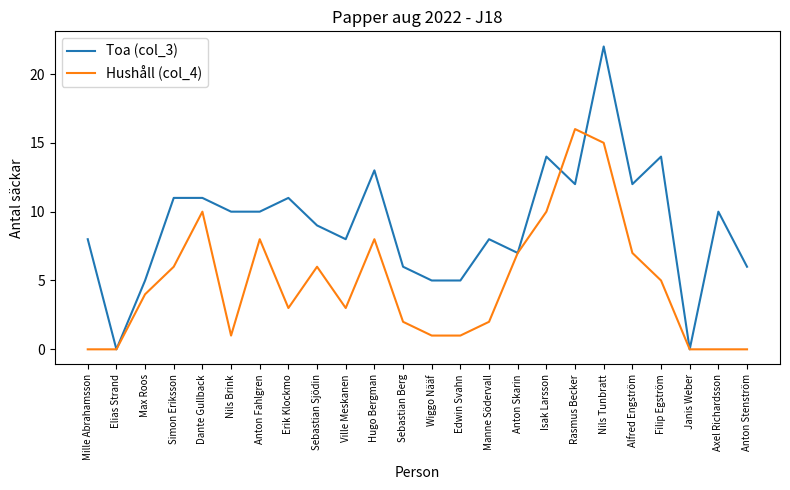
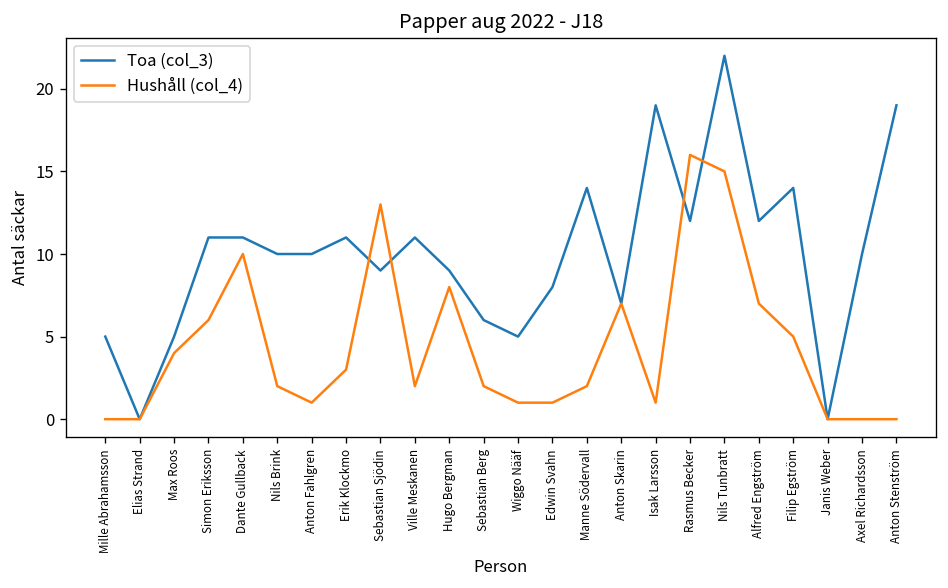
Toa (col_3), Mille Abrahamsson: 8 -> 5
Hushåll (col_4), Nils Brink: 1 -> 2
Hushåll (col_4), Anton Fahlgren: 8 -> 1
Hushåll (col_4), Sebastian Sjödin: 6 -> 13
Toa (col_3), Ville Meskanen: 8 -> 11
Hushåll (col_4), Ville Meskanen: 3 -> 2
Toa (col_3), Hugo Bergman: 13 -> 9
Toa (col_3), Edwin Svahn: 5 -> 8
Toa (col_3), Manne Södervall: 8 -> 14
Toa (col_3), Isak Larsson: 14 -> 19
Hushåll (col_4), Isak Larsson: 10 -> 1
Toa (col_3), Anton Stenström: 6 -> 19
